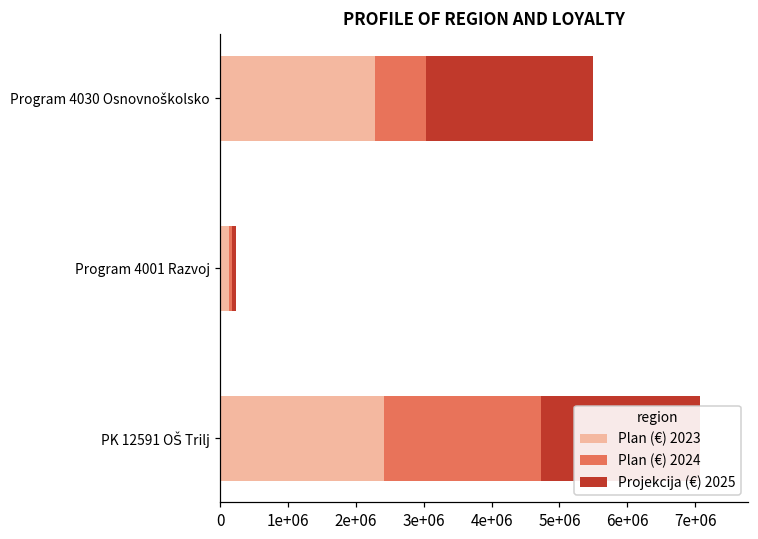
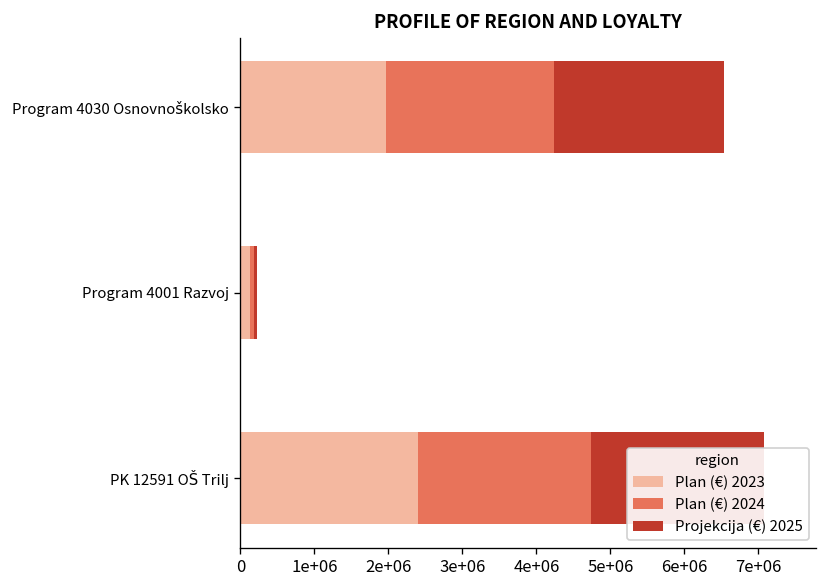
Plan (€) 2023, Program 4030 Osnovnoškolsko: 2300000 -> 2000000
Plan (€) 2024, Program 4030 Osnovnoškolsko: 800000 -> 2300000
Projekcija (€) 2025, Program 4030 Osnovnoškolsko: 2500000 -> 2300000
